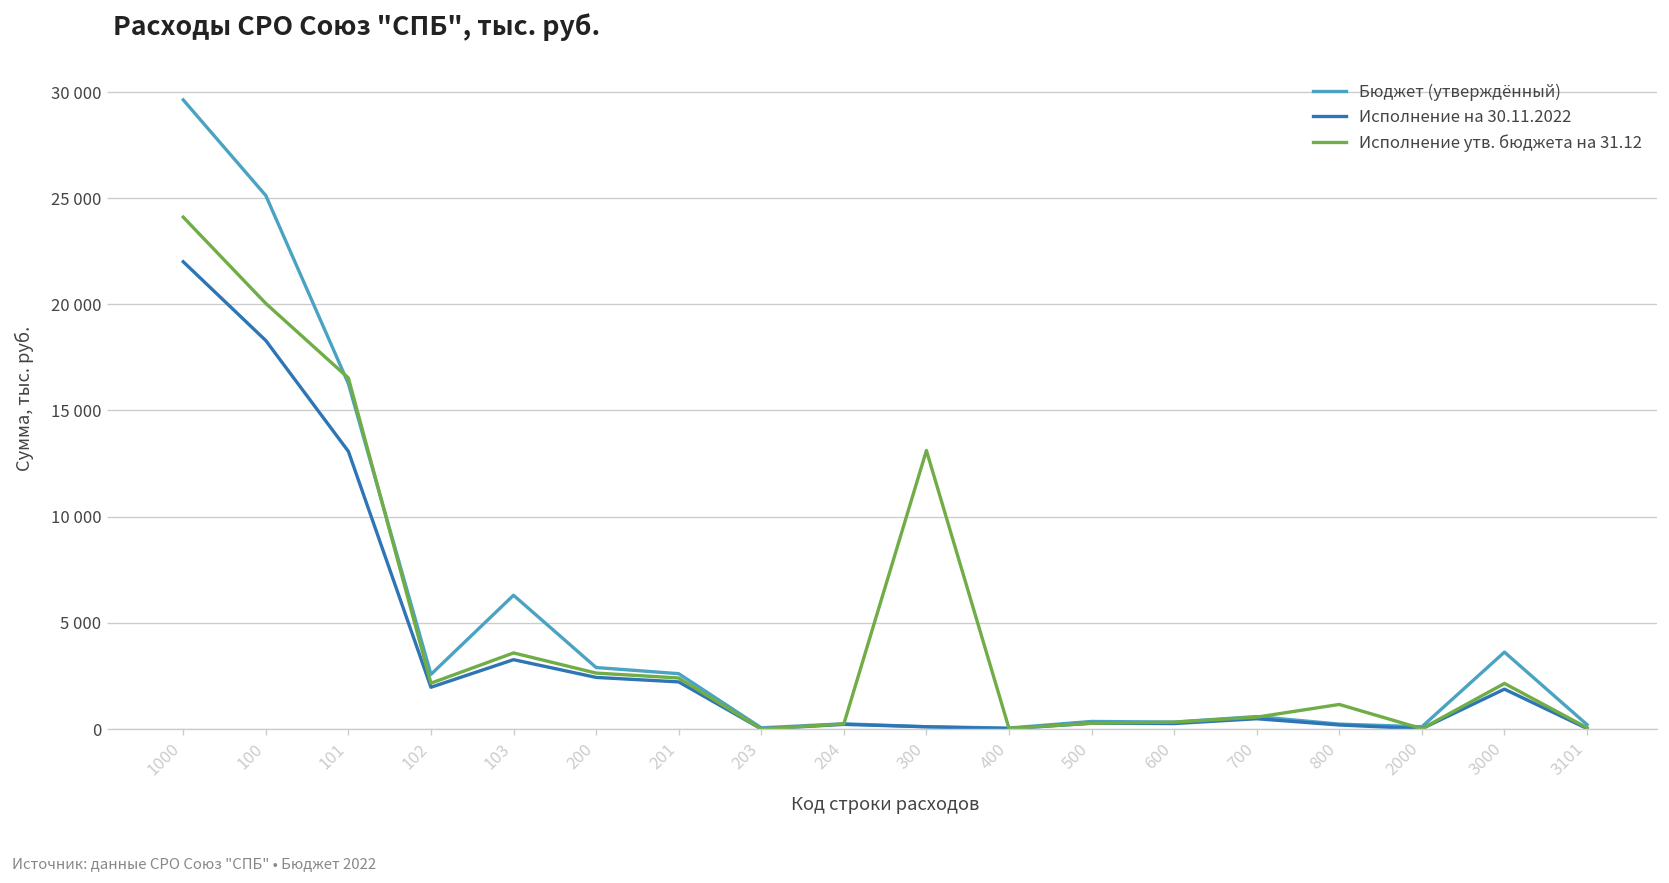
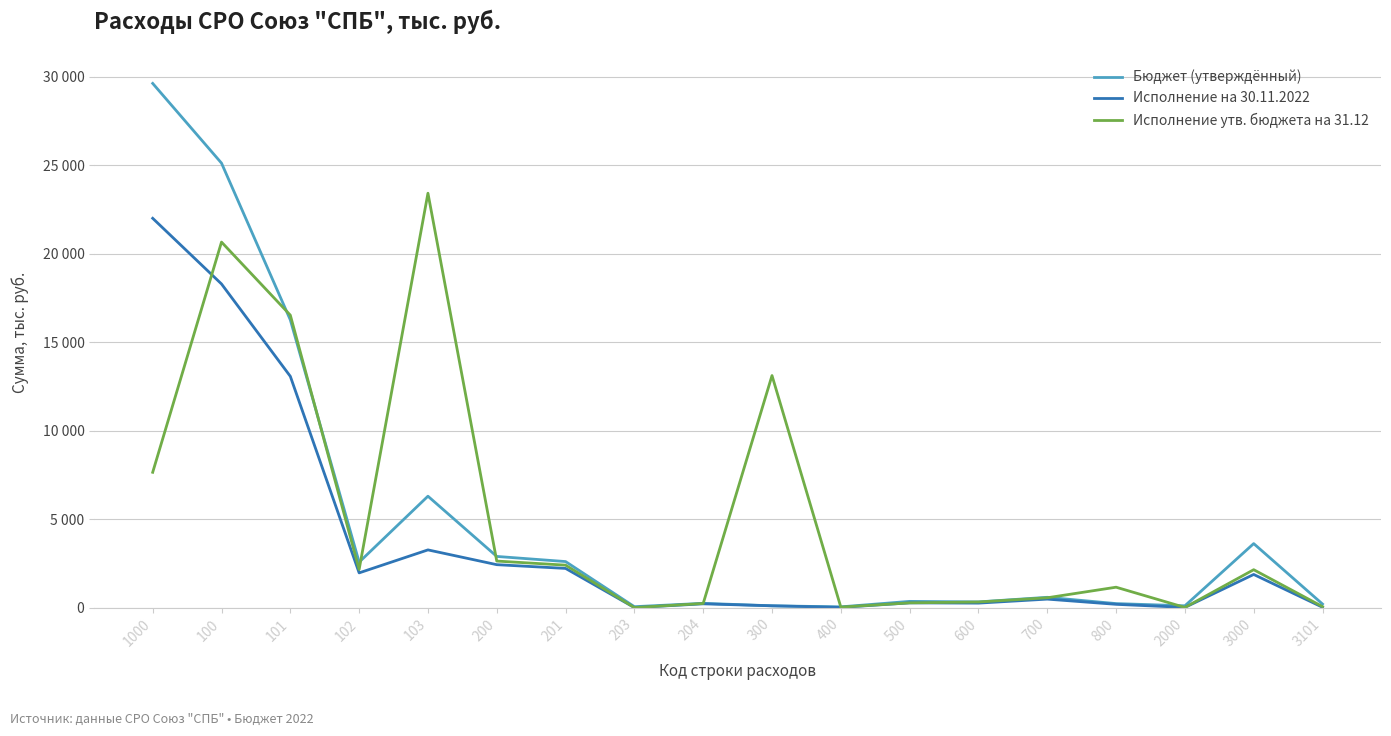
Исполнение утв. бюджета на 31.12, 1000: 24100 -> 7600
Исполнение утв. бюджета на 31.12, 100: 20000 -> 20700
Исполнение утв. бюджета на 31.12, 103: 3600 -> 23400
